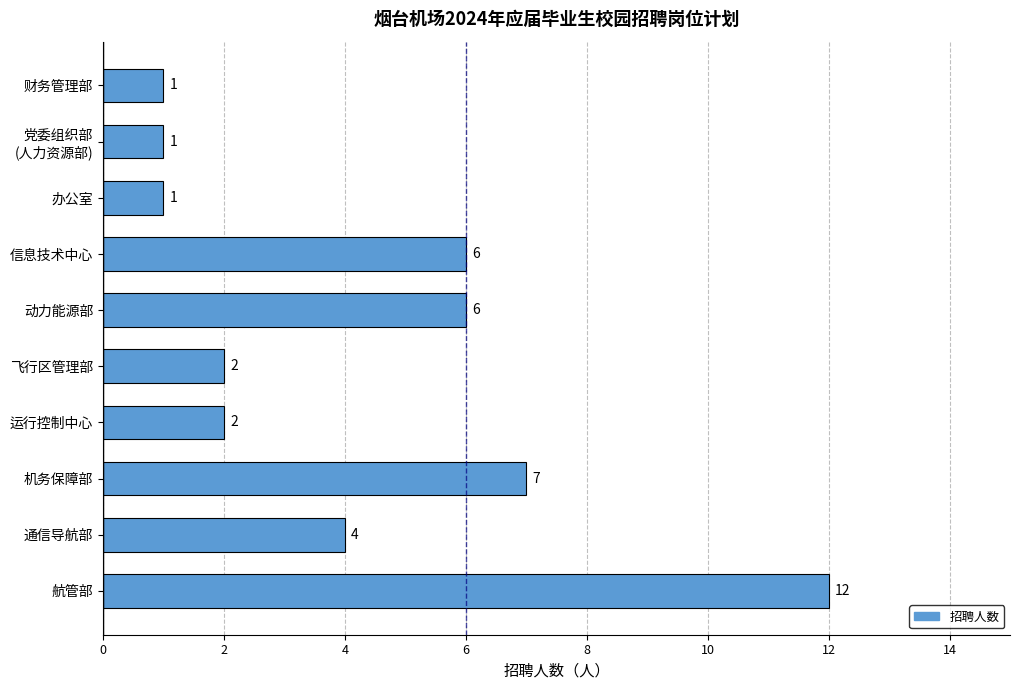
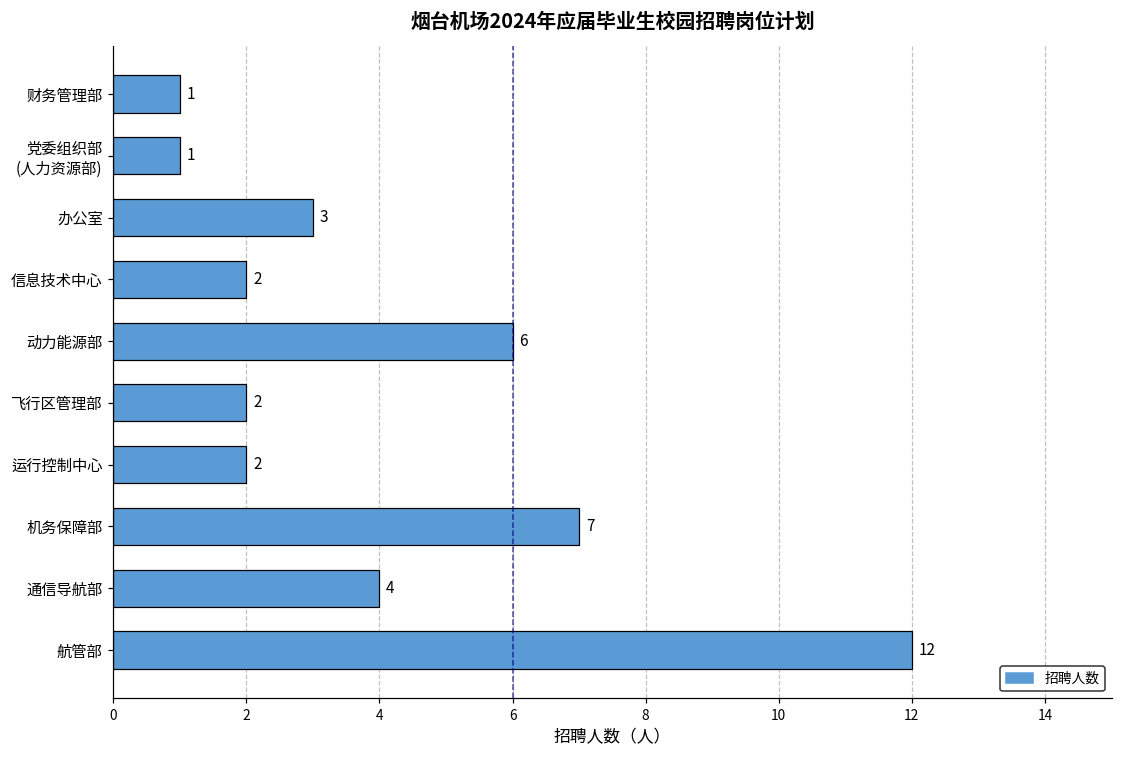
办公室: 1 -> 3
信息技术中心: 6 -> 2
